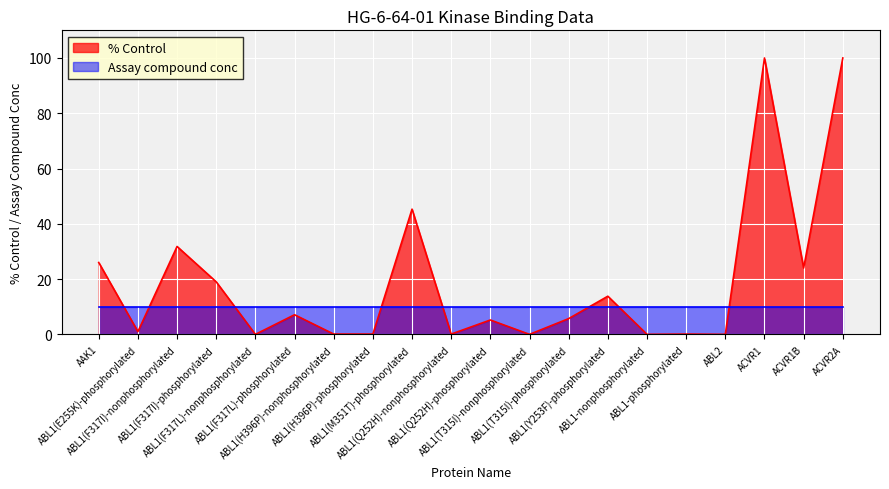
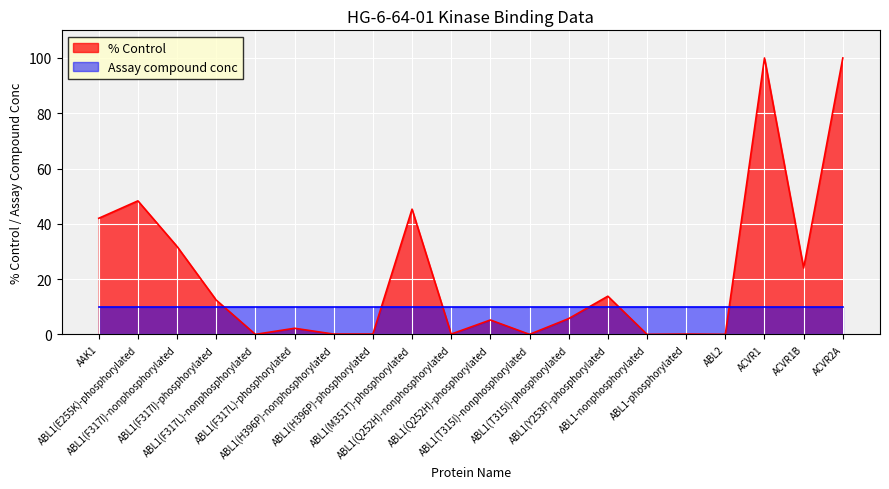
% Control, AAK1: 26 -> 42
% Control, ABL1(E255K)-phosphorylated: 1 -> 48
% Control, ABL1(F317I)-phosphorylated: 19 -> 12
% Control, ABL1(F317L)-phosphorylated: 7 -> 2
